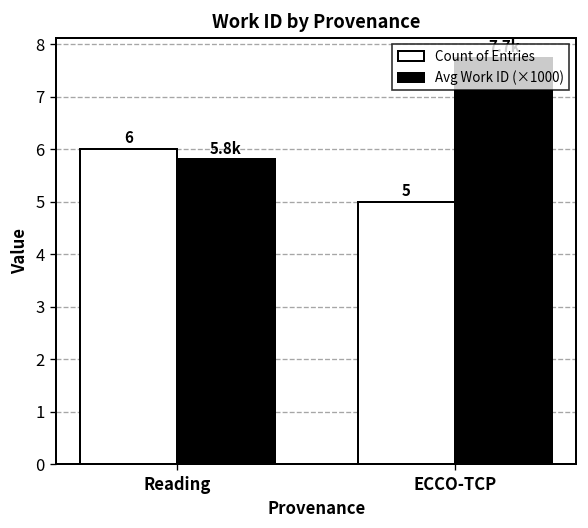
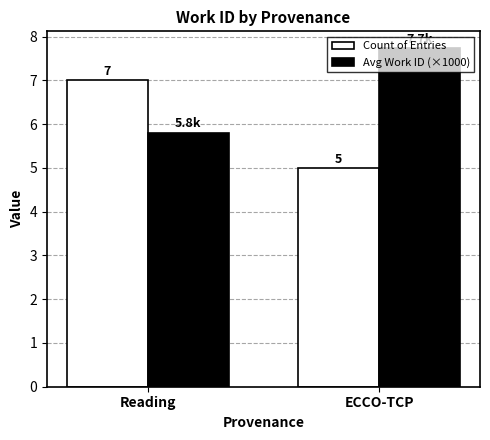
Count of Entries, Reading: 6 -> 7
